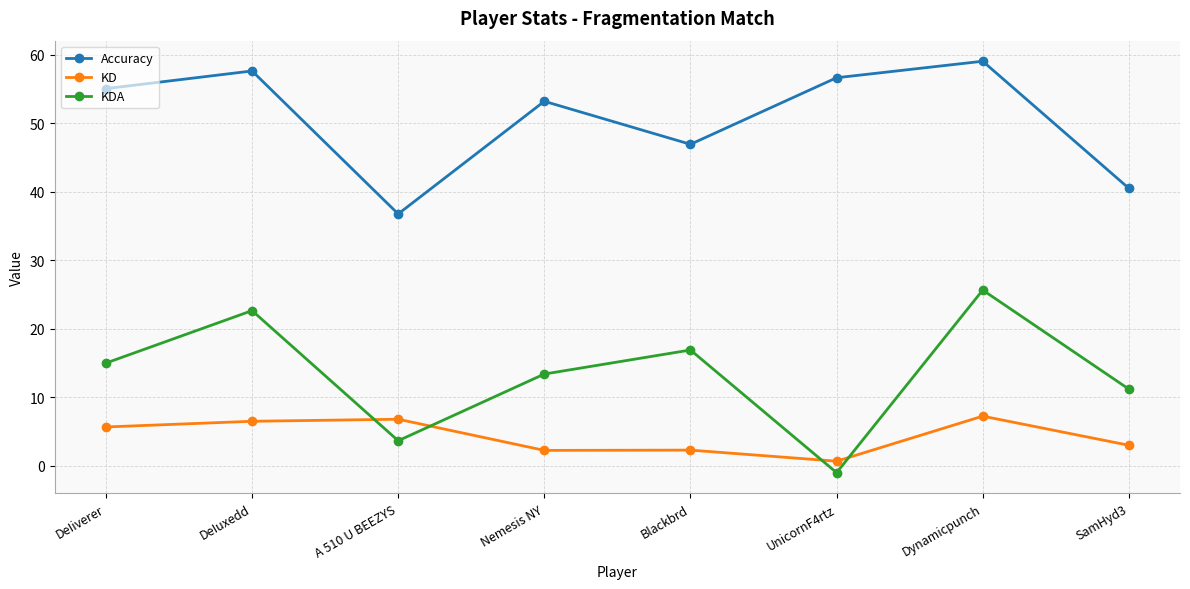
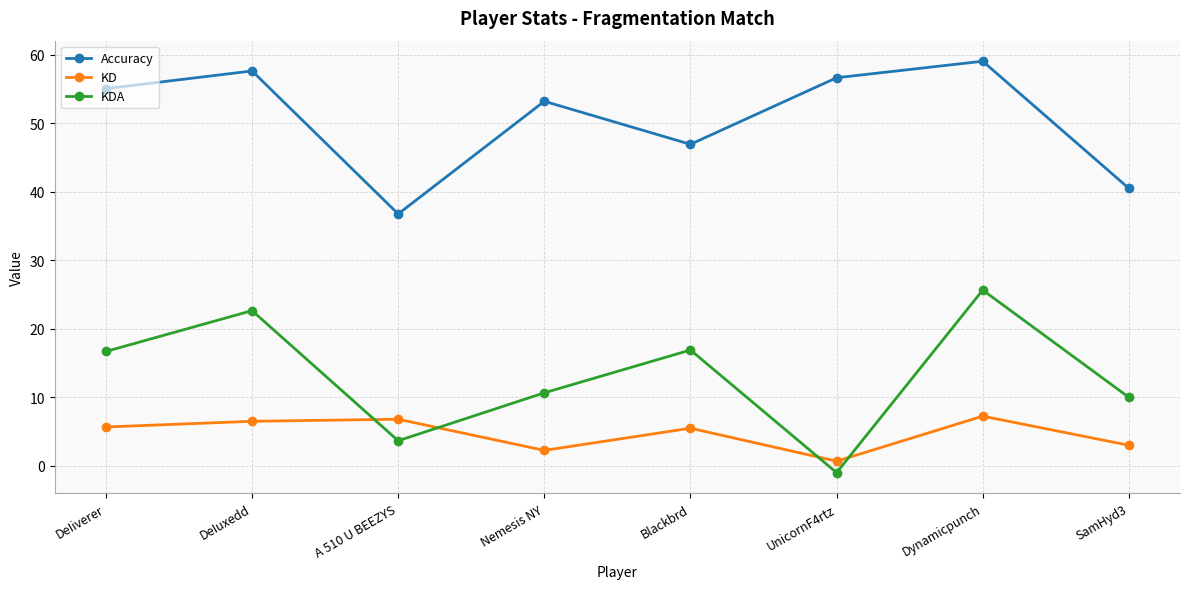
KDA, DeIiverer: 15 -> 17
KDA, Nemesis NY: 13 -> 11
KD, Blackbrd: 2 -> 5
KDA, SamHyd3: 11 -> 10
